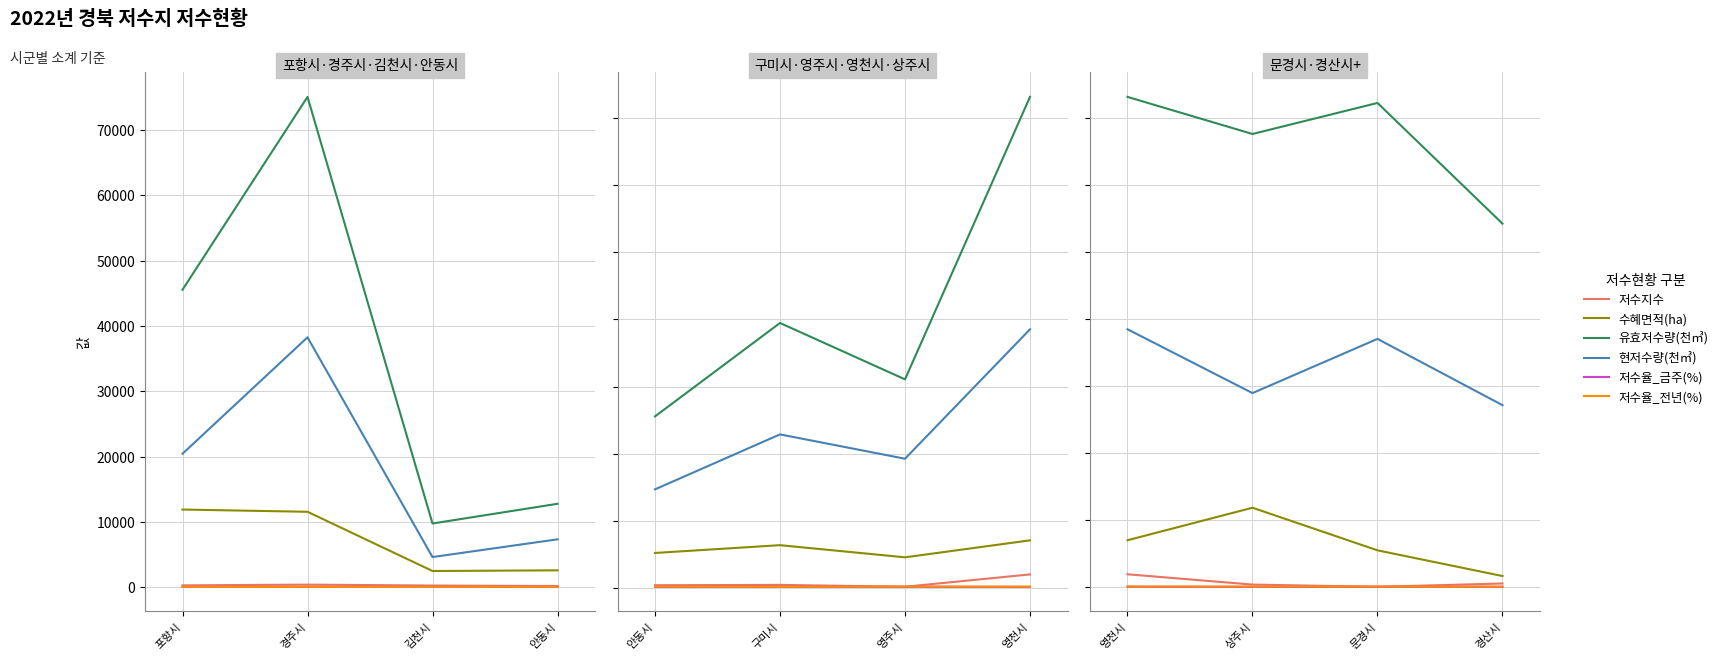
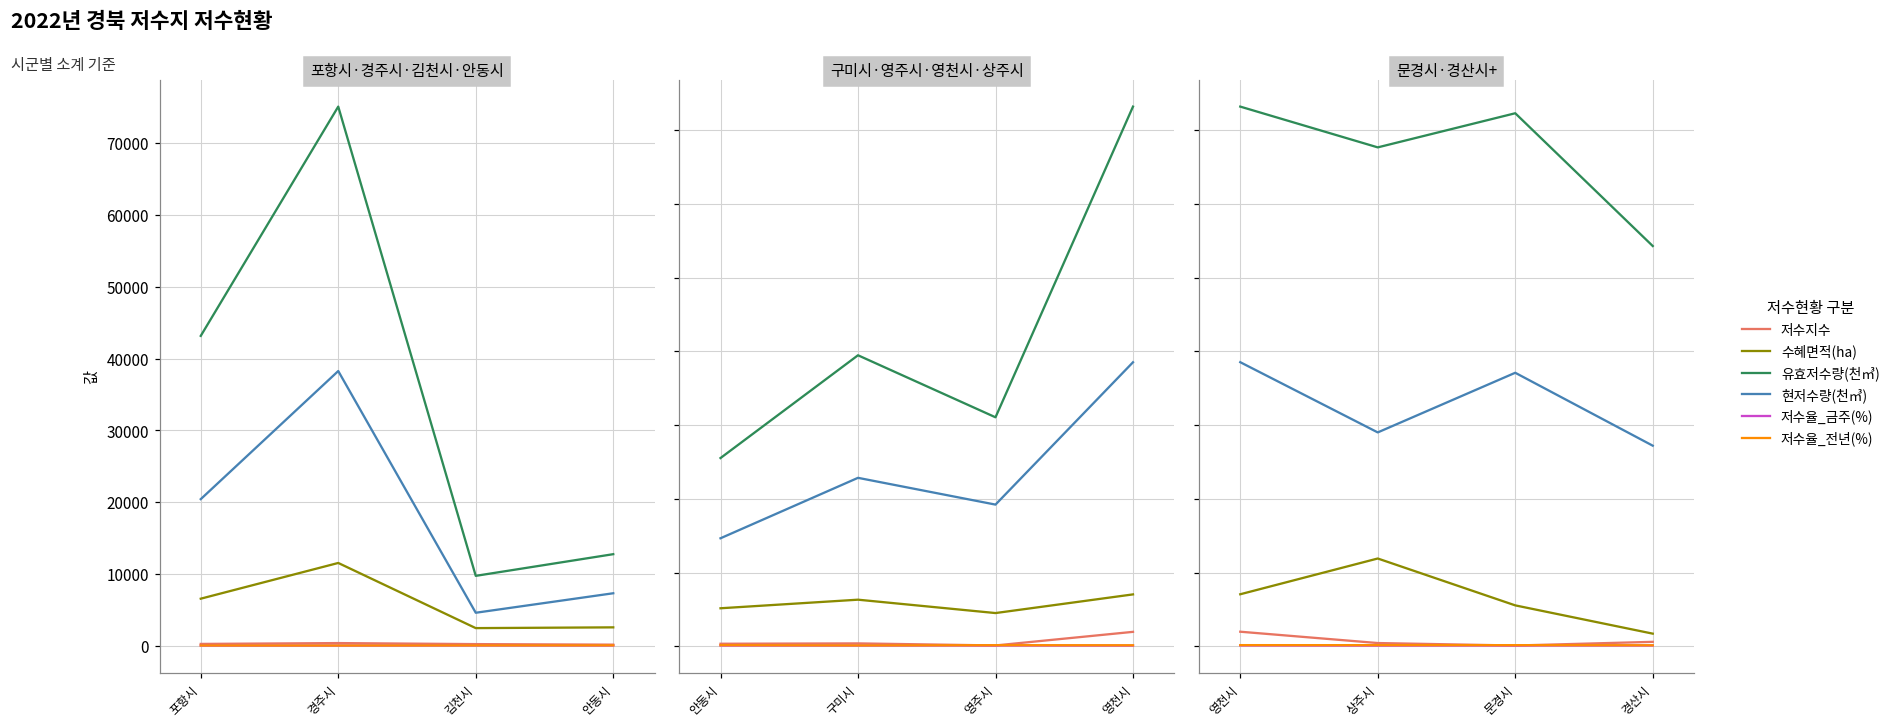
포항시·경주시·김천시·안동시, 수혜면적(ha), 포항시: 12000 -> 7000
포항시·경주시·김천시·안동시, 유효저수량(천㎥), 포항시: 46000 -> 43000
